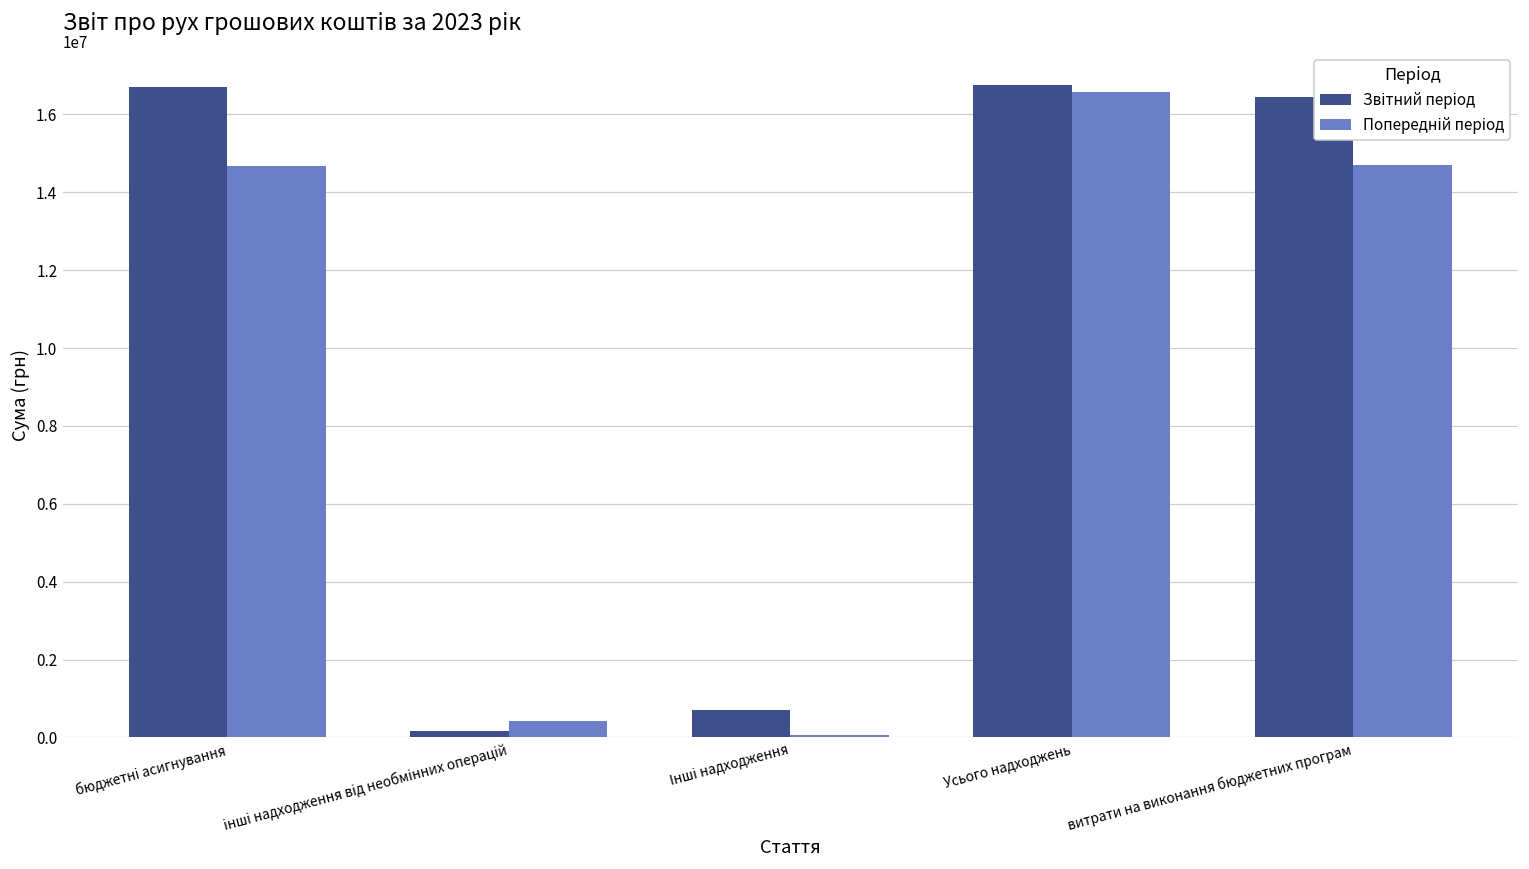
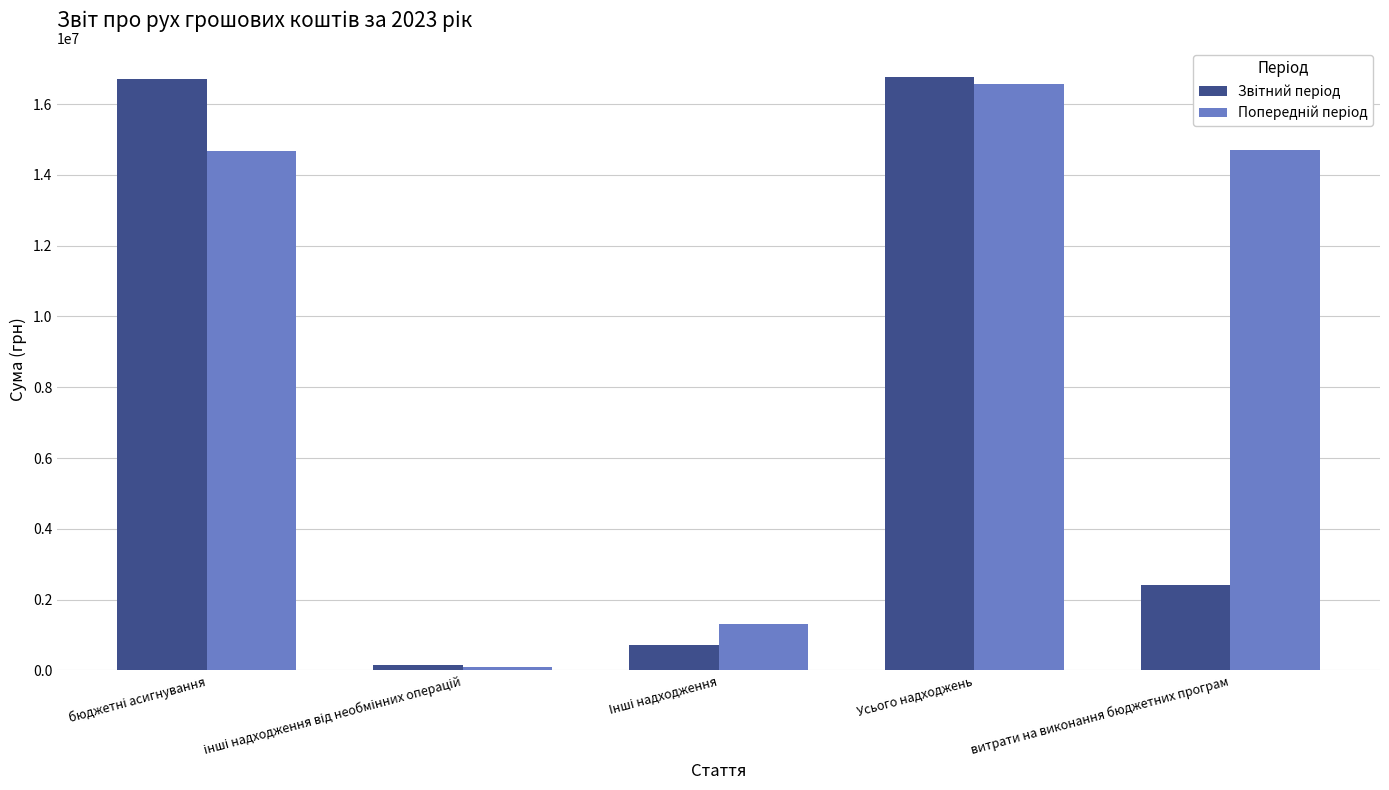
Попередній період, інші надходження від необмінних операцій: 400000 -> 100000
Попередній період, Інші надходження: 100000 -> 1300000
Звітний період, витрати на виконання бюджетних програм: 16500000 -> 2400000
